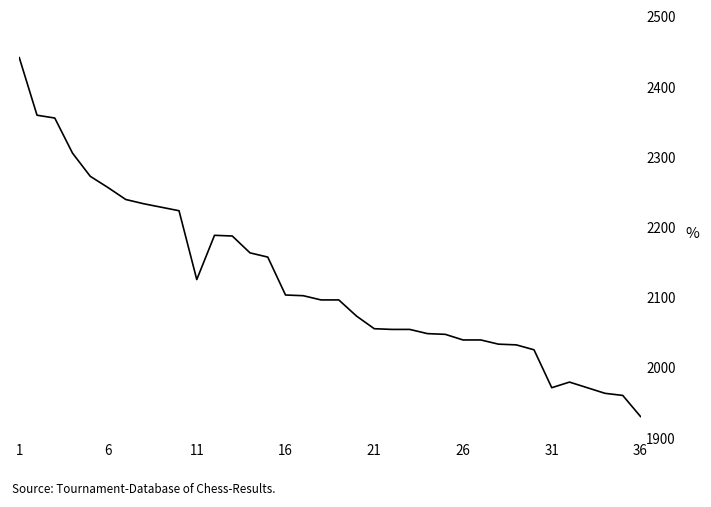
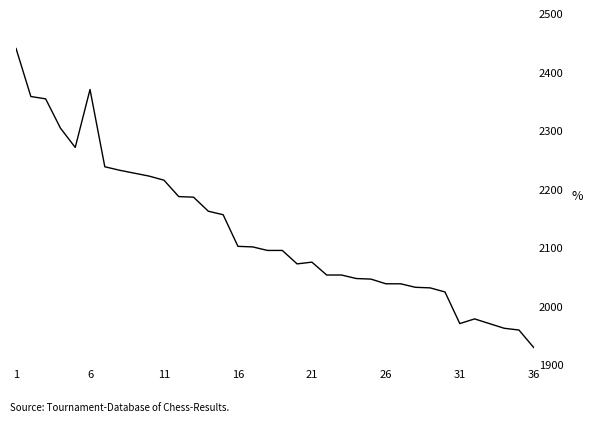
6: 2260 -> 2370
11: 2130 -> 2220
21: 2060 -> 2080
